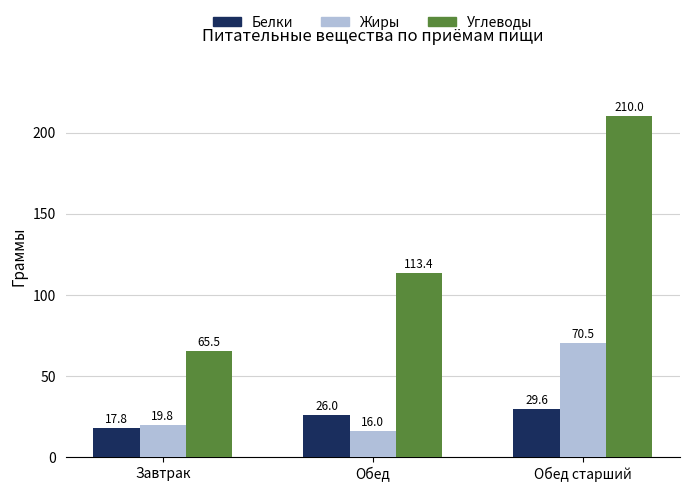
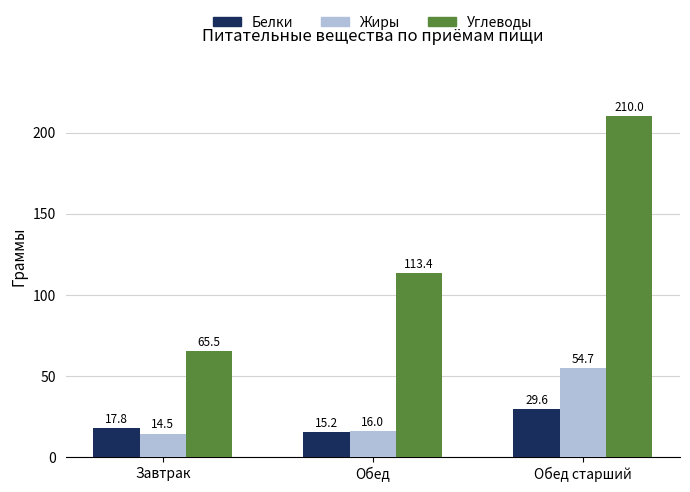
Жиры, Завтрак: 19.8 -> 14.5
Белки, Обед: 26.0 -> 15.2
Жиры, Обед старший: 70.5 -> 54.7
